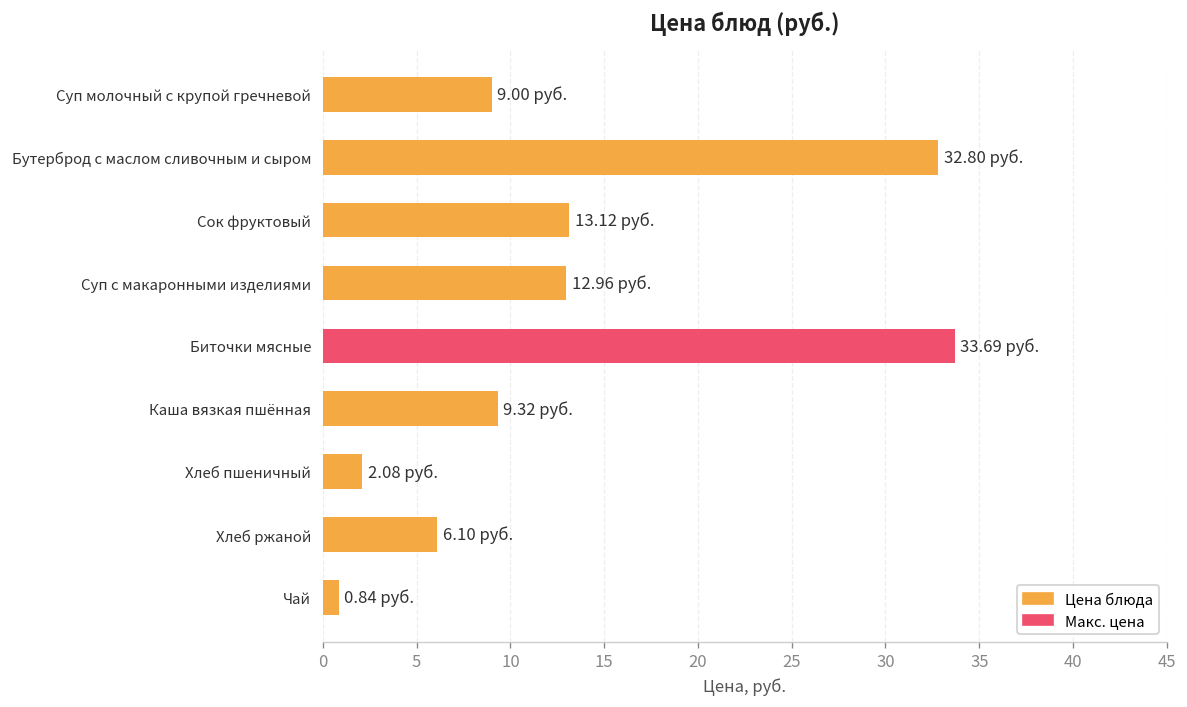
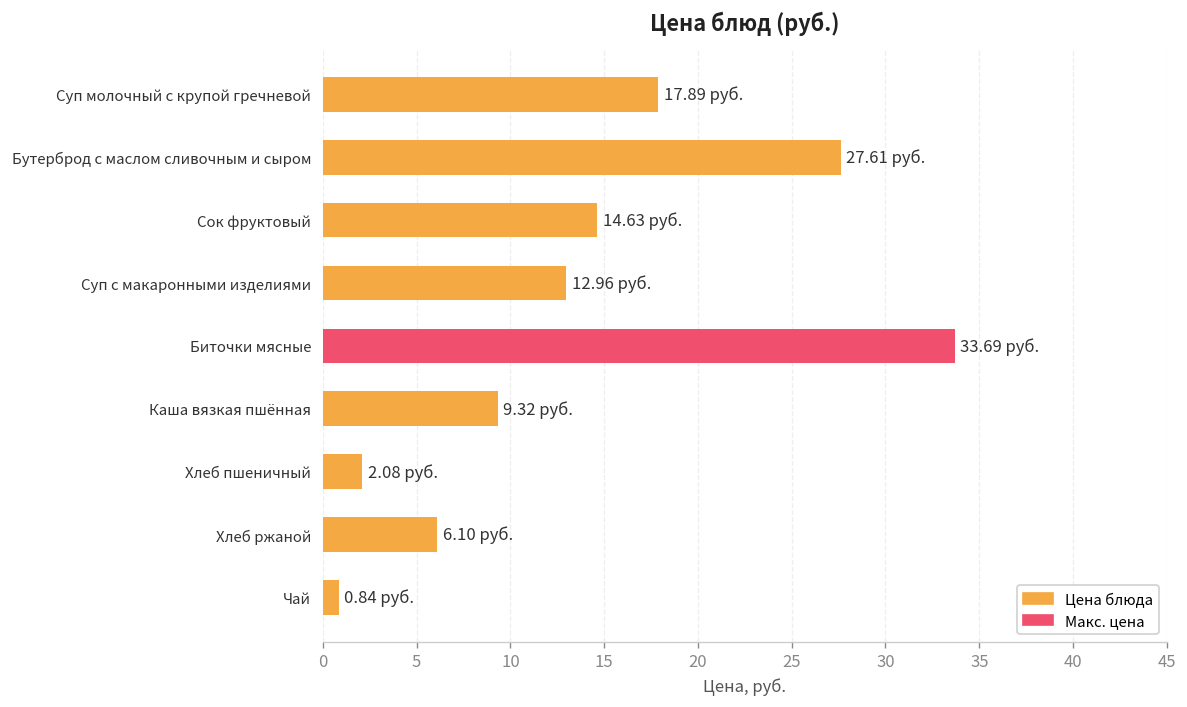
Суп молочный с крупой гречневой: 9.00 -> 17.89
Бутерброд с маслом сливочным и сыром: 32.80 -> 27.61
Сок фруктовый: 13.12 -> 14.63
